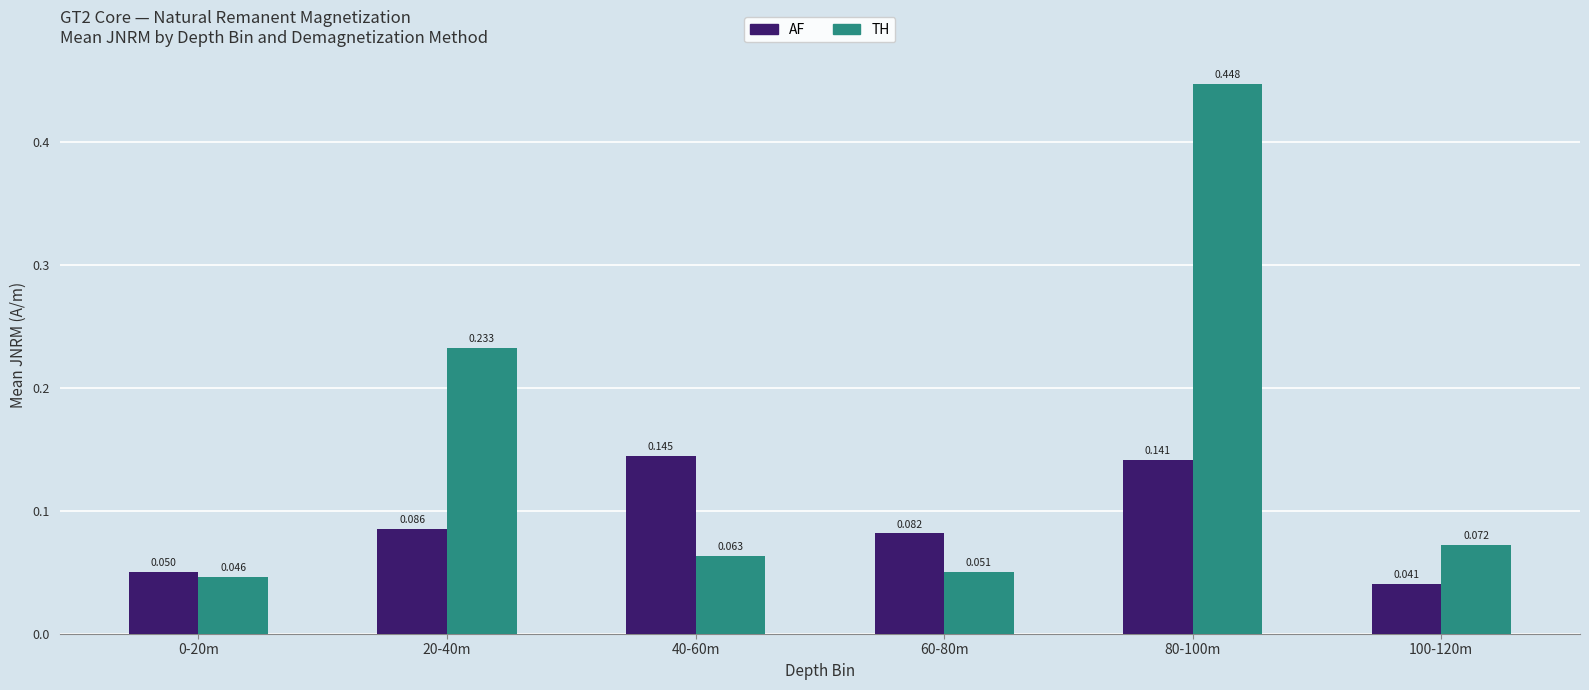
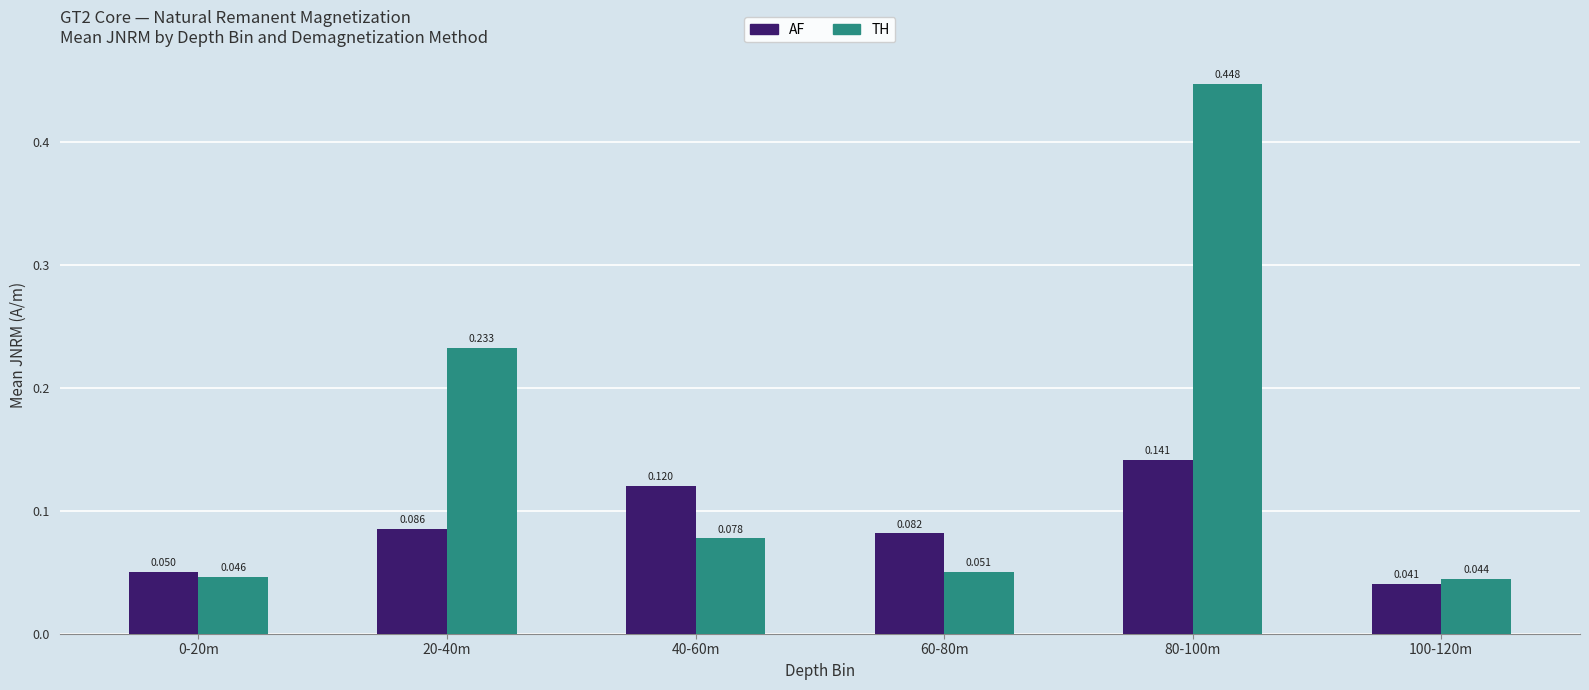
AF, 40-60m: 0.145 -> 0.120
TH, 40-60m: 0.063 -> 0.078
TH, 100-120m: 0.072 -> 0.044
